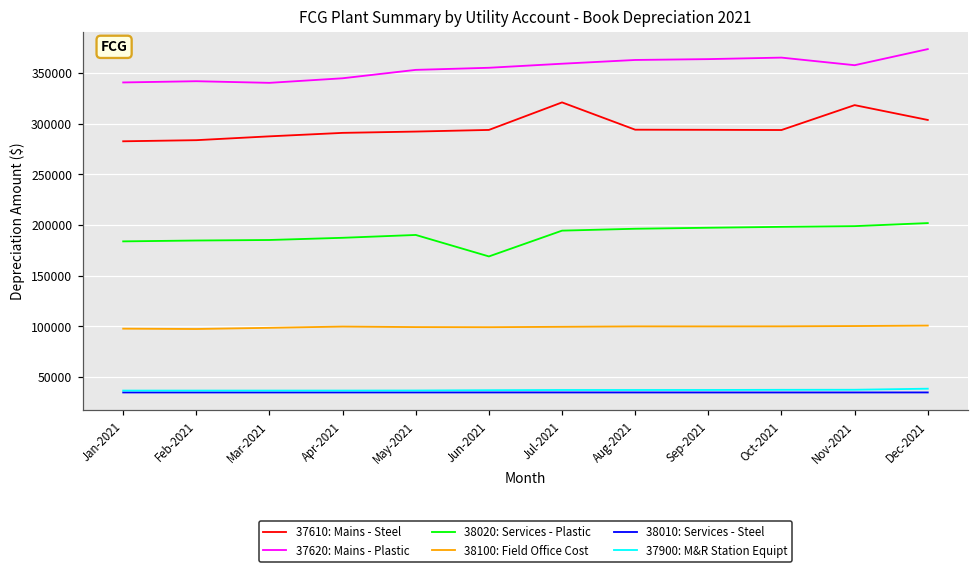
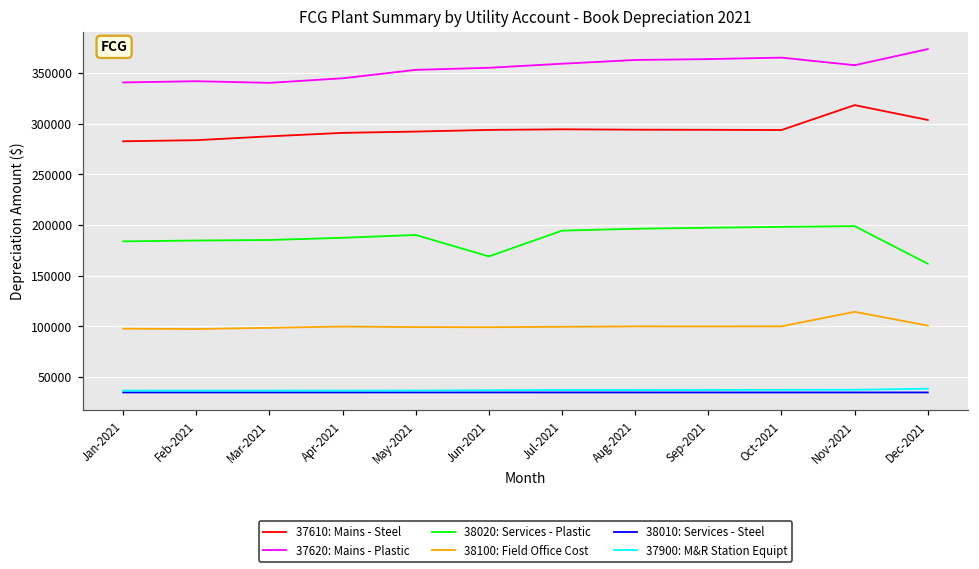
37610: Mains - Steel, Jul-2021: 320000 -> 290000
38100: Field Office Cost, Nov-2021: 100000 -> 110000
38020: Services - Plastic, Dec-2021: 200000 -> 160000
